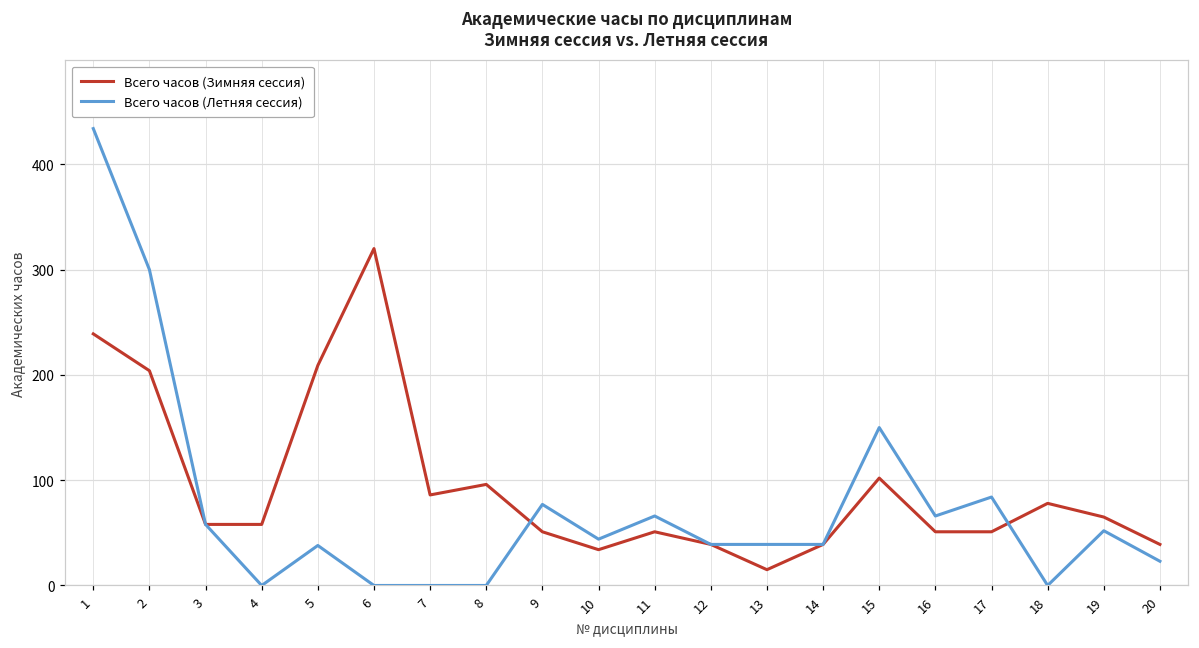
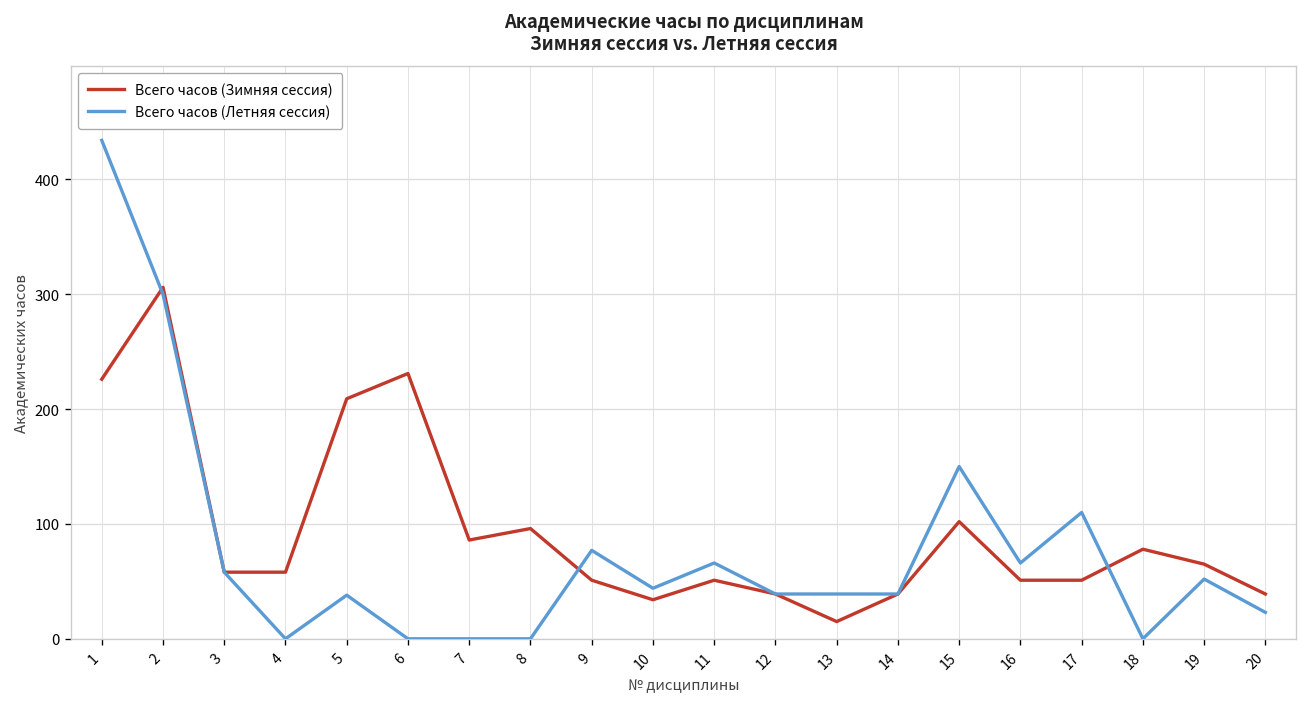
Всего часов (Зимняя сессия), 1: 240 -> 230
Всего часов (Зимняя сессия), 2: 200 -> 310
Всего часов (Зимняя сессия), 6: 320 -> 230
Всего часов (Летняя сессия), 17: 80 -> 110
